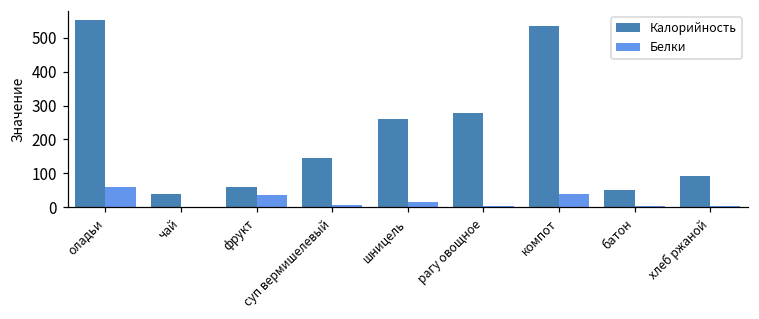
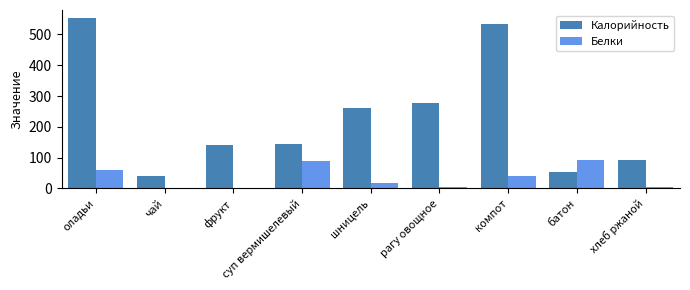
Калорийность, фрукт: 60 -> 140
Белки, фрукт: 40 -> 0
Белки, суп вермишелевый: 10 -> 90
Белки, батон: 0 -> 90
